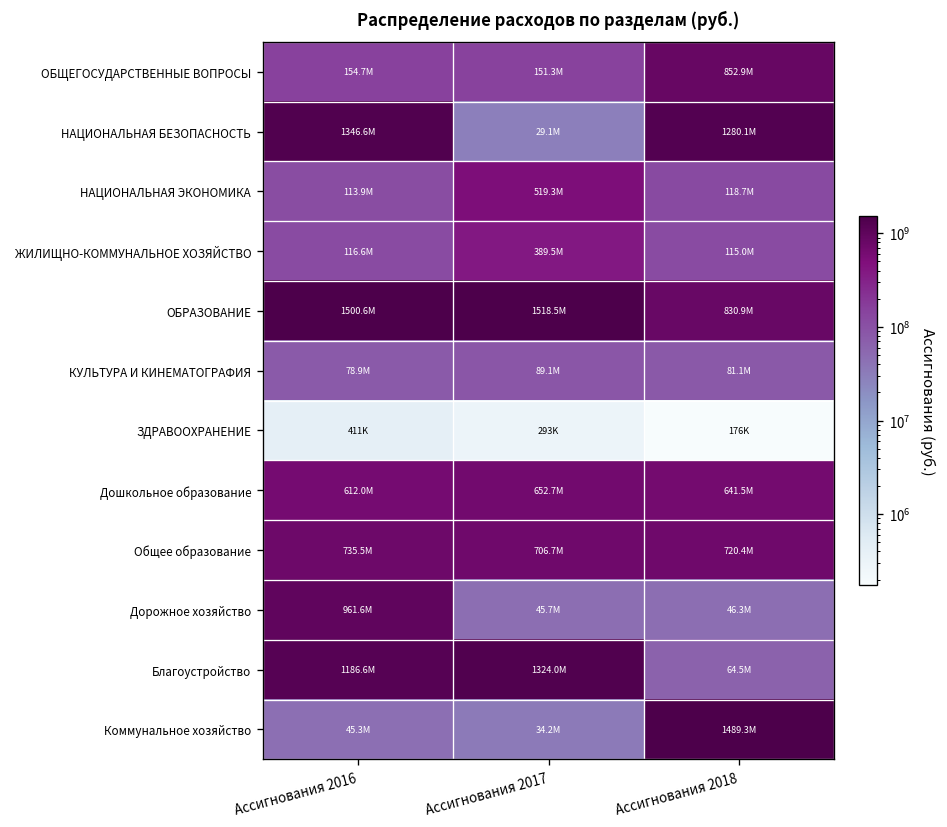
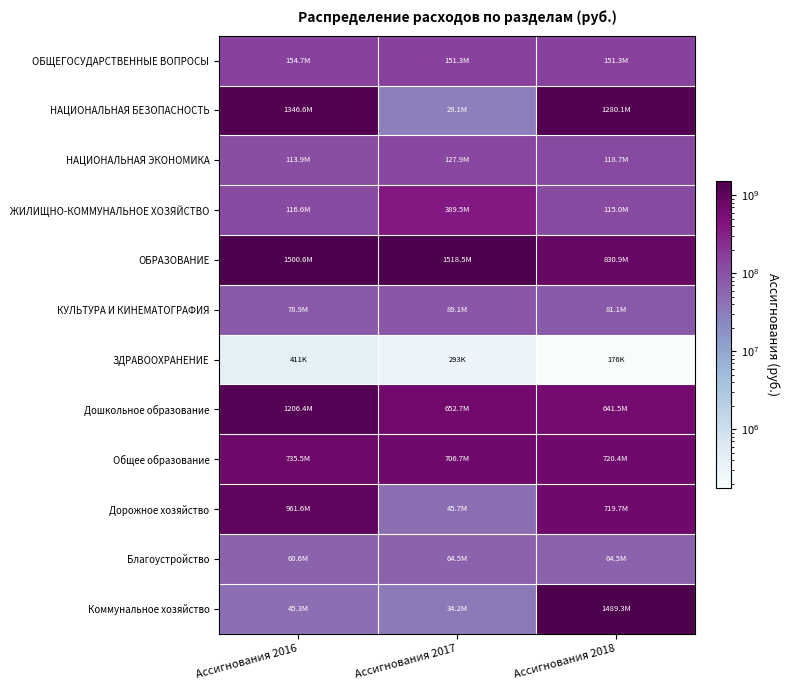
ОБЩЕГОСУДАРСТВЕННЫЕ ВОПРОСЫ, Ассигнования 2018: 852.9M -> 151.3M
НАЦИОНАЛЬНАЯ ЭКОНОМИКА, Ассигнования 2017: 519.3M -> 127.9M
Дошкольное образование, Ассигнования 2016: 612.0M -> 1206.4M
Дорожное хозяйство, Ассигнования 2018: 46.3M -> 719.7M
Благоустройство, Ассигнования 2016: 1186.6M -> 60.6M
Благоустройство, Ассигнования 2017: 1324.0M -> 64.5M
